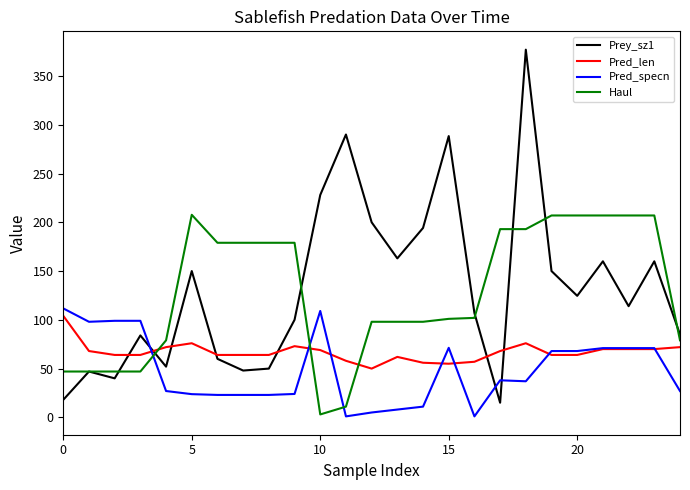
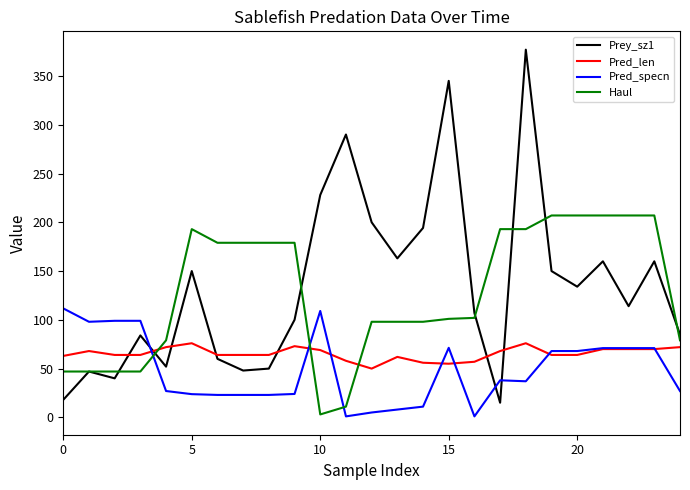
Pred_len, 0: 100 -> 60
Haul, 5: 210 -> 190
Prey_sz1, 15: 290 -> 350
Prey_sz1, 20: 120 -> 130
